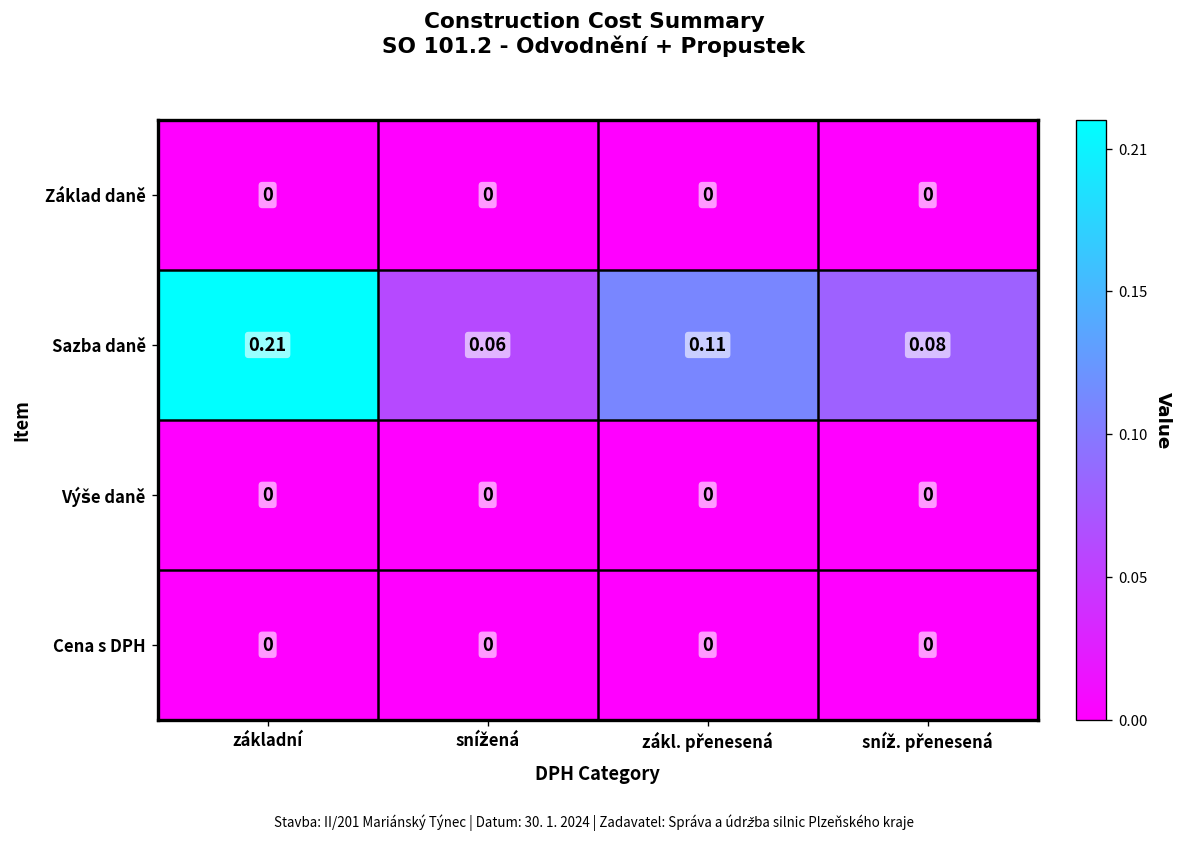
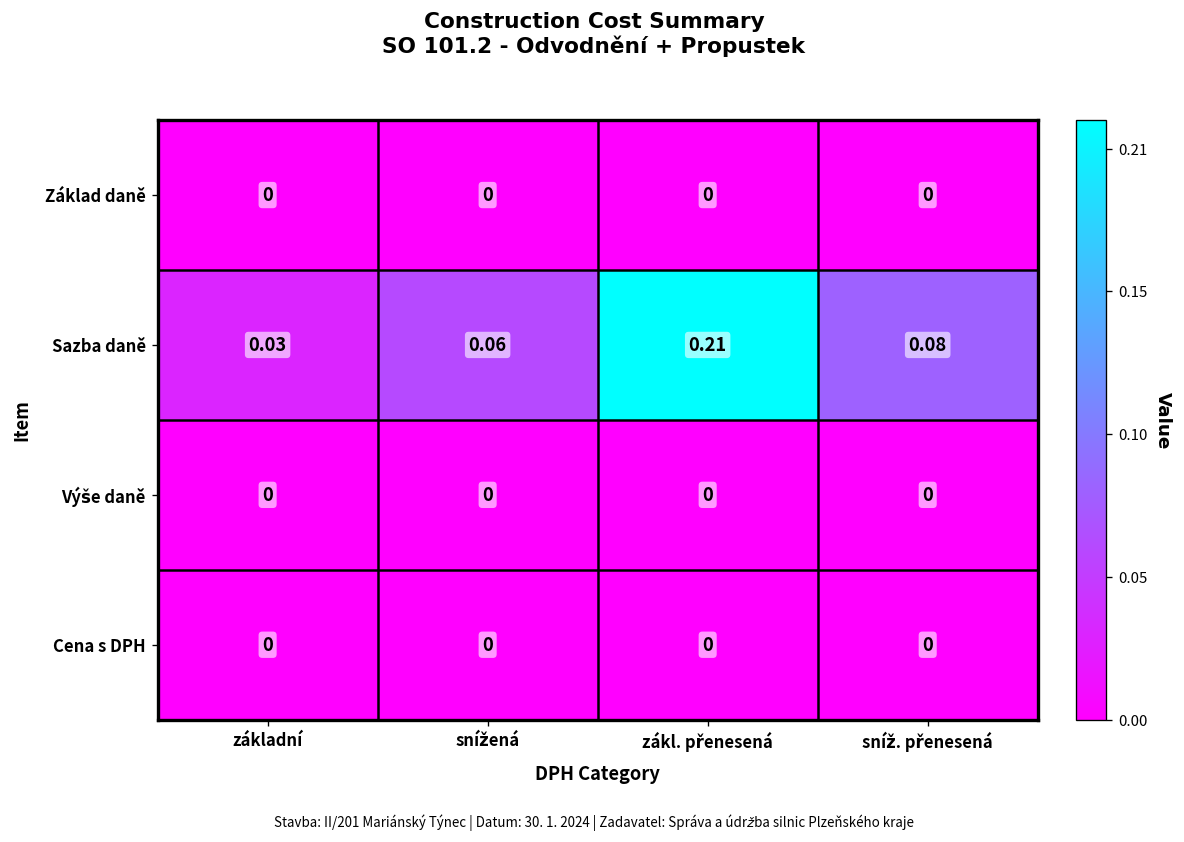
Sazba daně, základní: 0.21 -> 0.03
Sazba daně, zákl. přenesená: 0.11 -> 0.21
